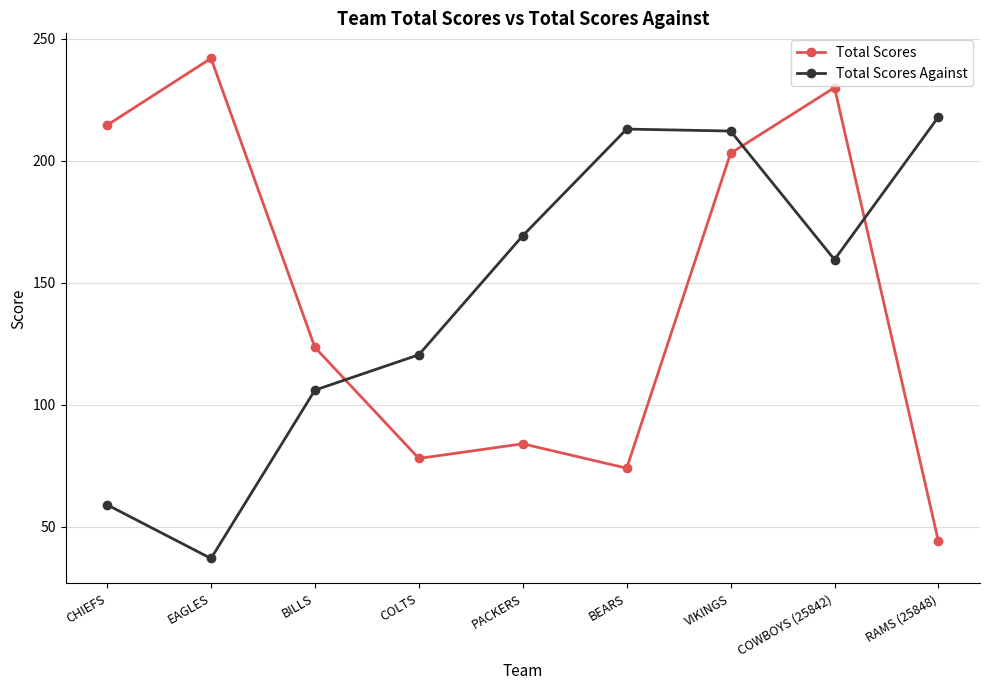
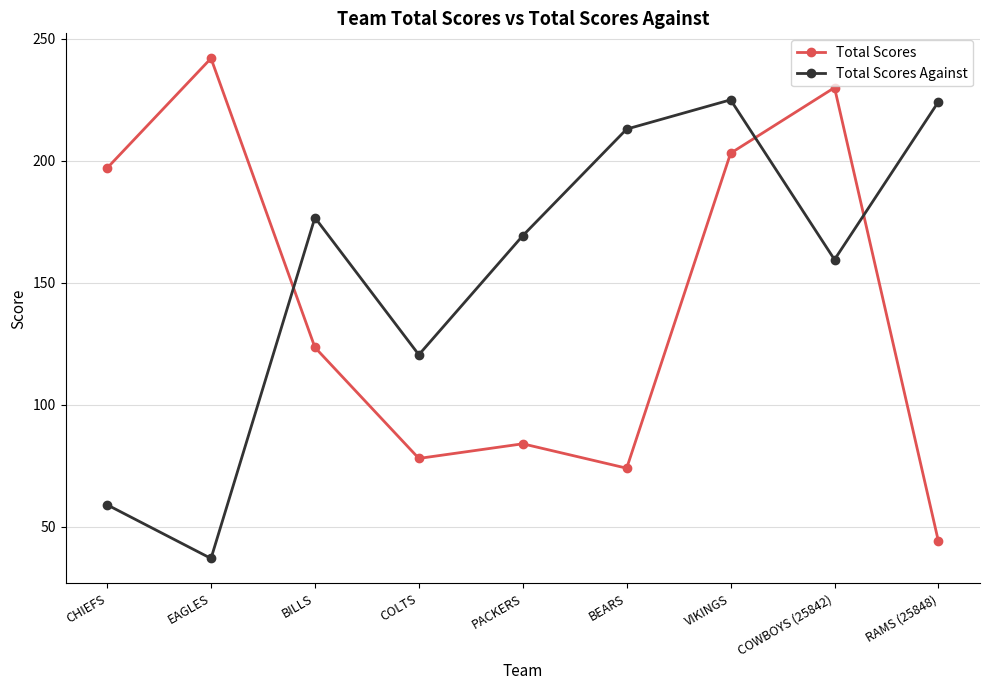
Total Scores, CHIEFS: 215 -> 197
Total Scores Against, BILLS: 106 -> 177
Total Scores Against, VIKINGS: 212 -> 225
Total Scores Against, RAMS (25848): 218 -> 224
